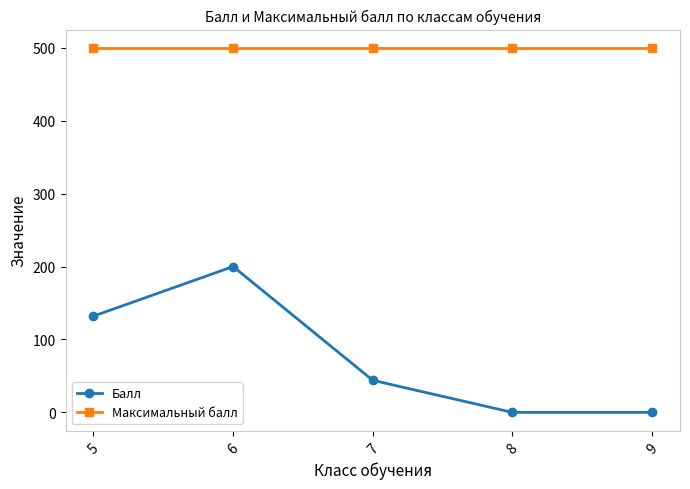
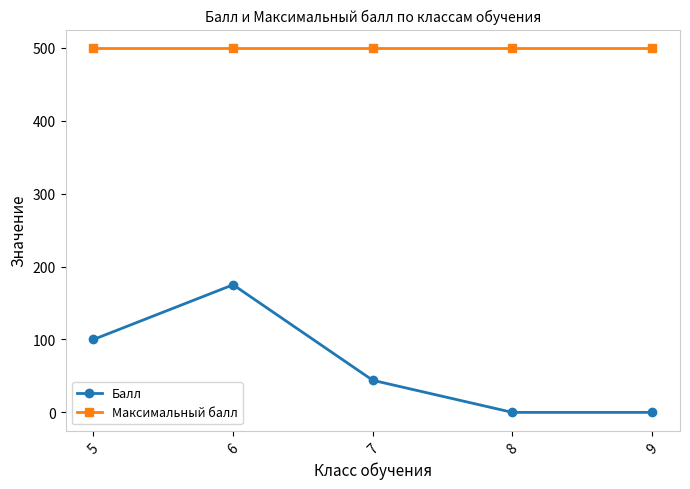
Балл, 5: 130 -> 100
Балл, 6: 200 -> 180
